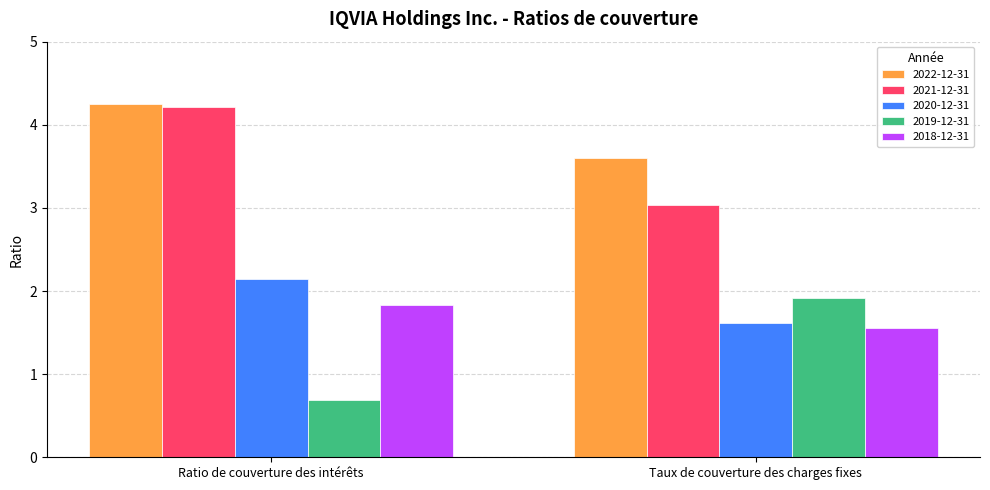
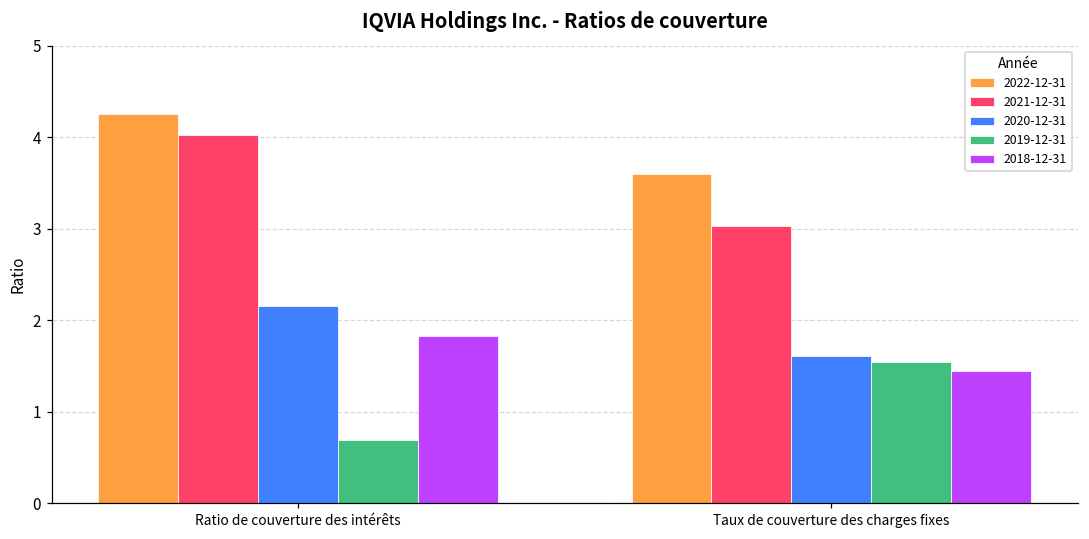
2021-12-31, Ratio de couverture des intérêts: 4.2 -> 4.0
2019-12-31, Taux de couverture des charges fixes: 1.9 -> 1.5
2018-12-31, Taux de couverture des charges fixes: 1.6 -> 1.4
